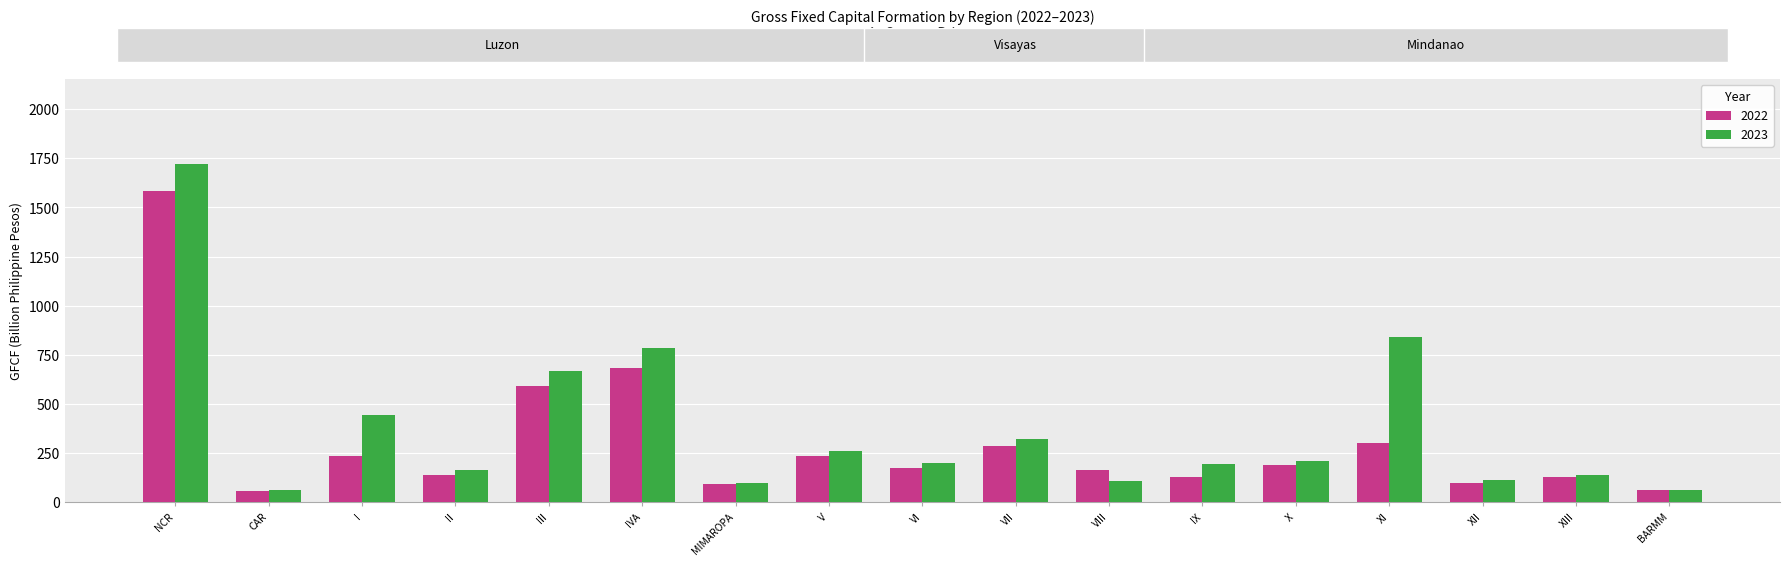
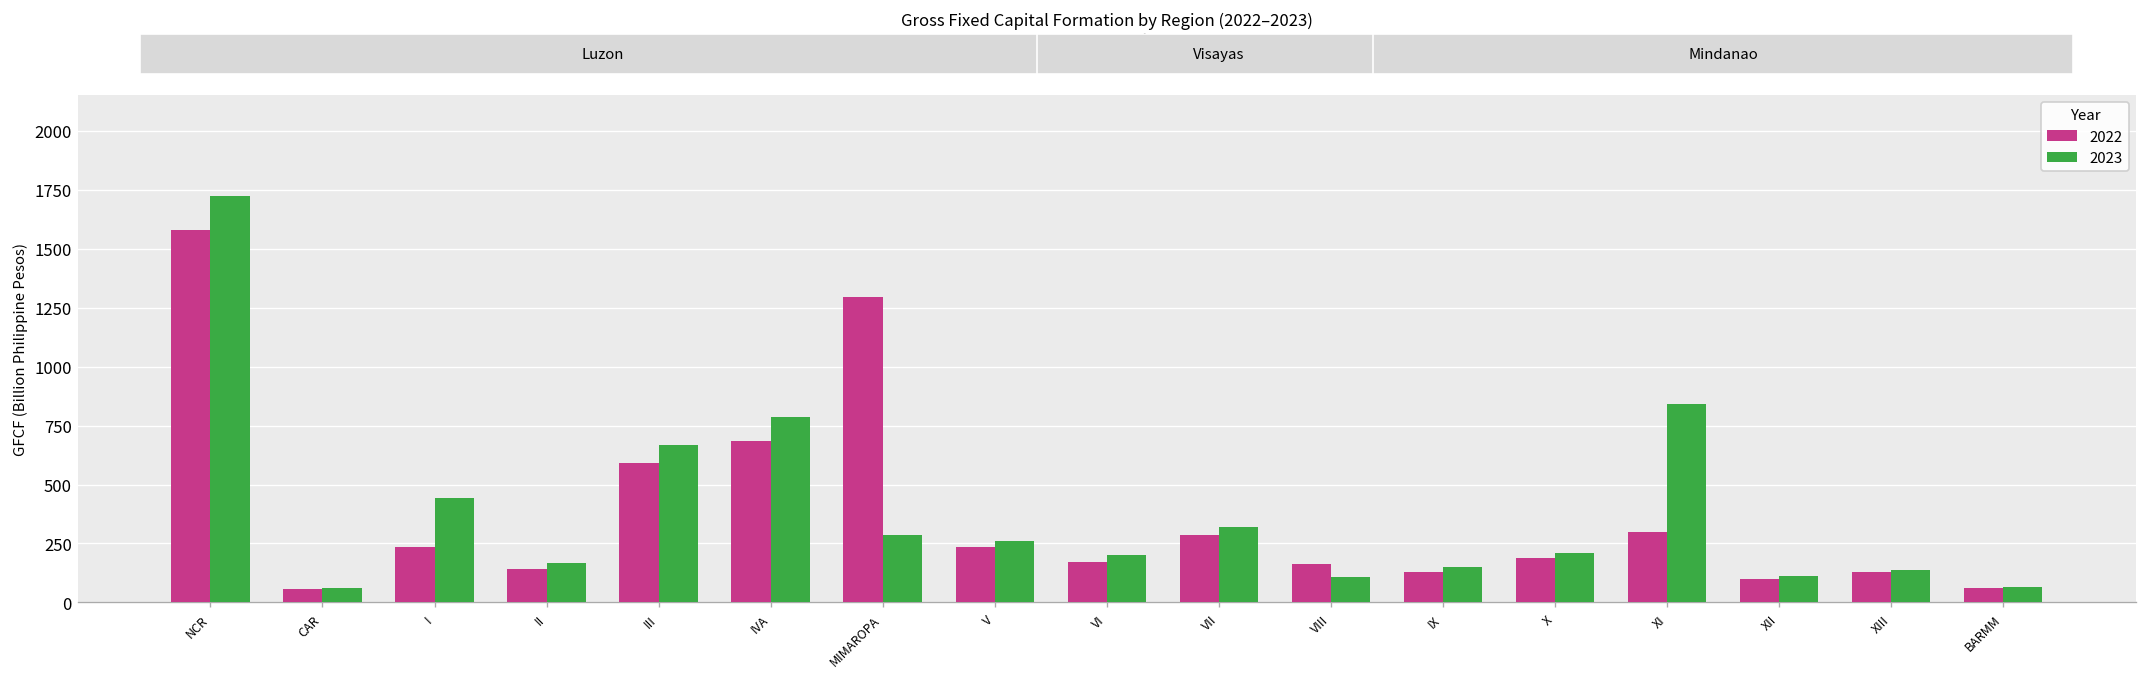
2022, MIMAROPA: 90 -> 1290
2023, MIMAROPA: 100 -> 280
2023, IX: 190 -> 150
